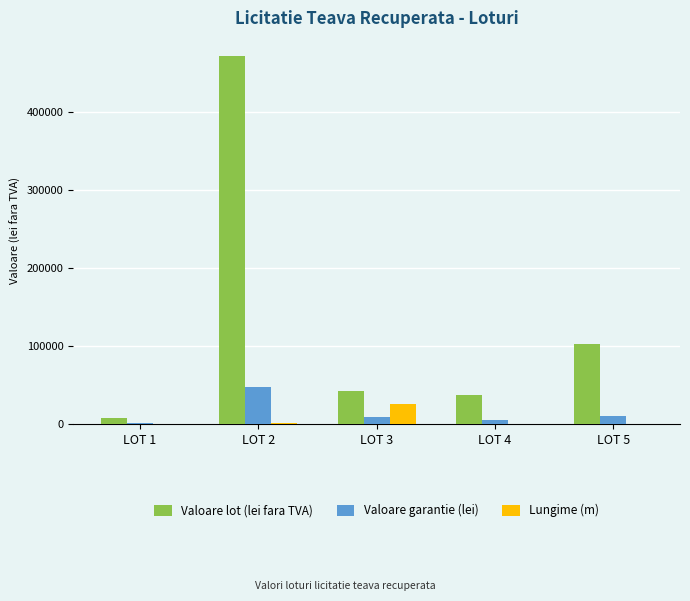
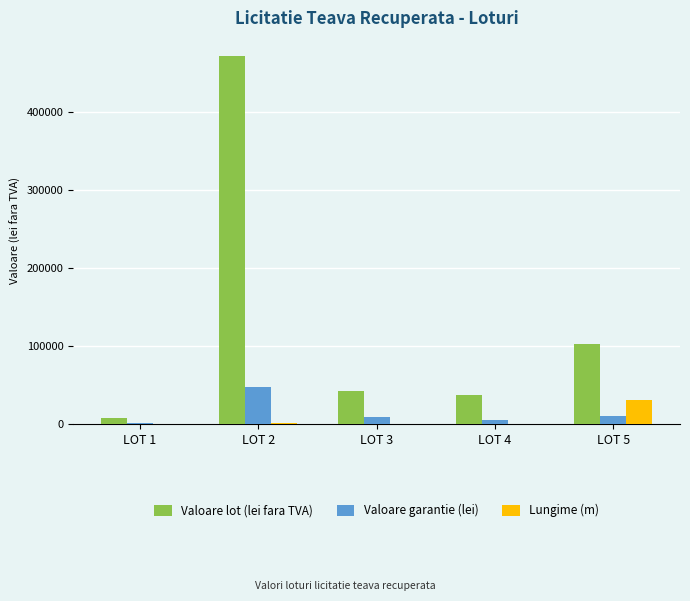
Lungime (m), LOT 3: 30000 -> 0
Lungime (m), LOT 5: 0 -> 30000
